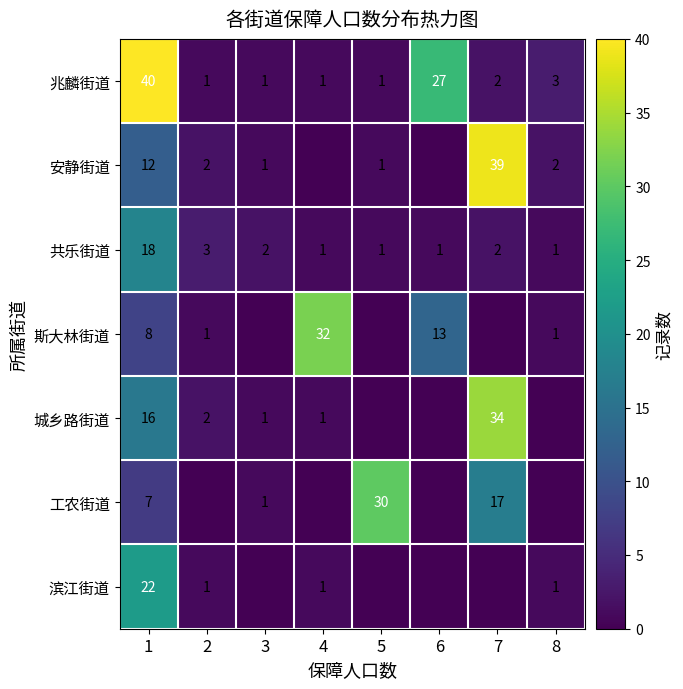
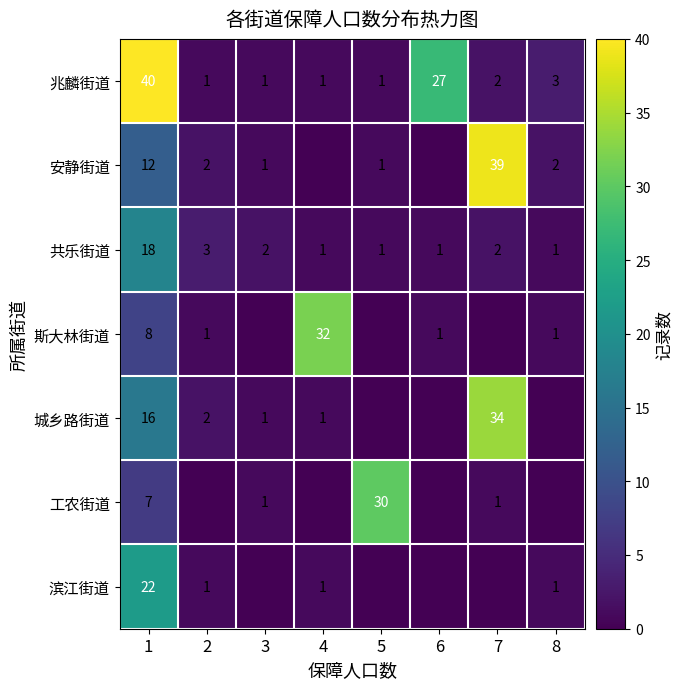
斯大林街道, 6: 13 -> 1
工农街道, 7: 17 -> 1
